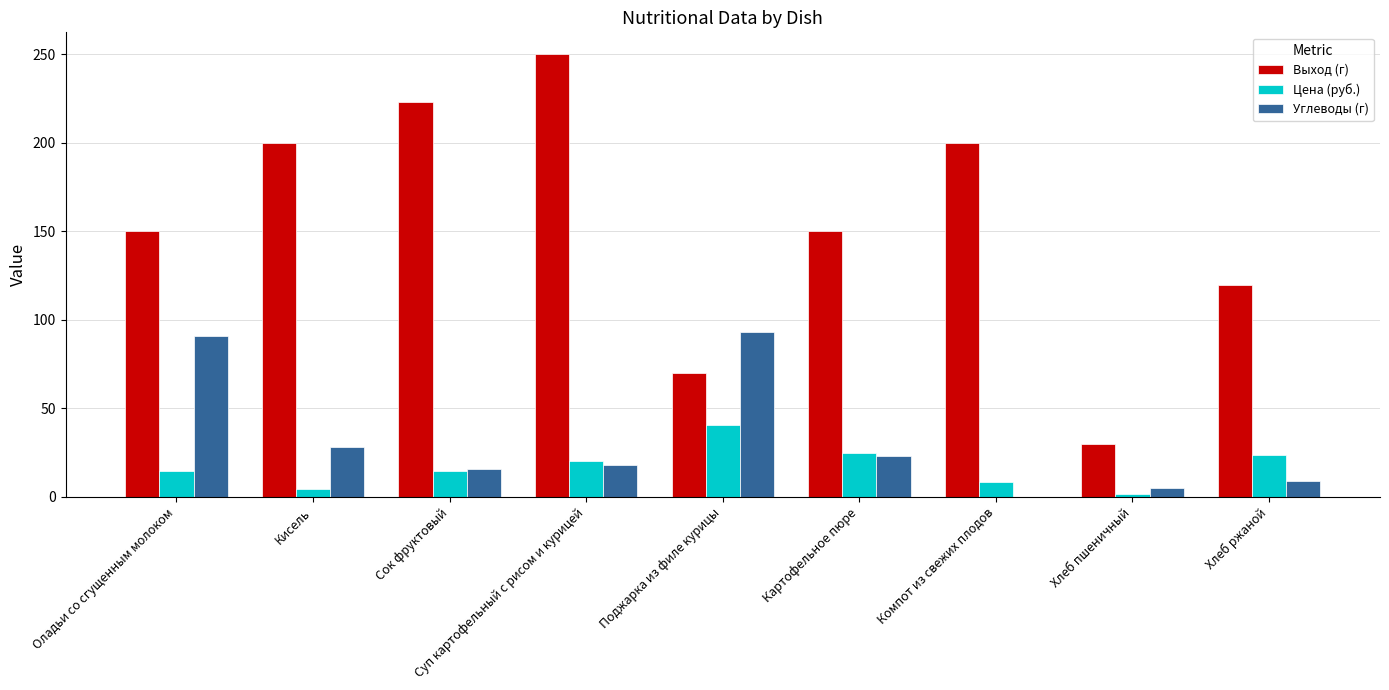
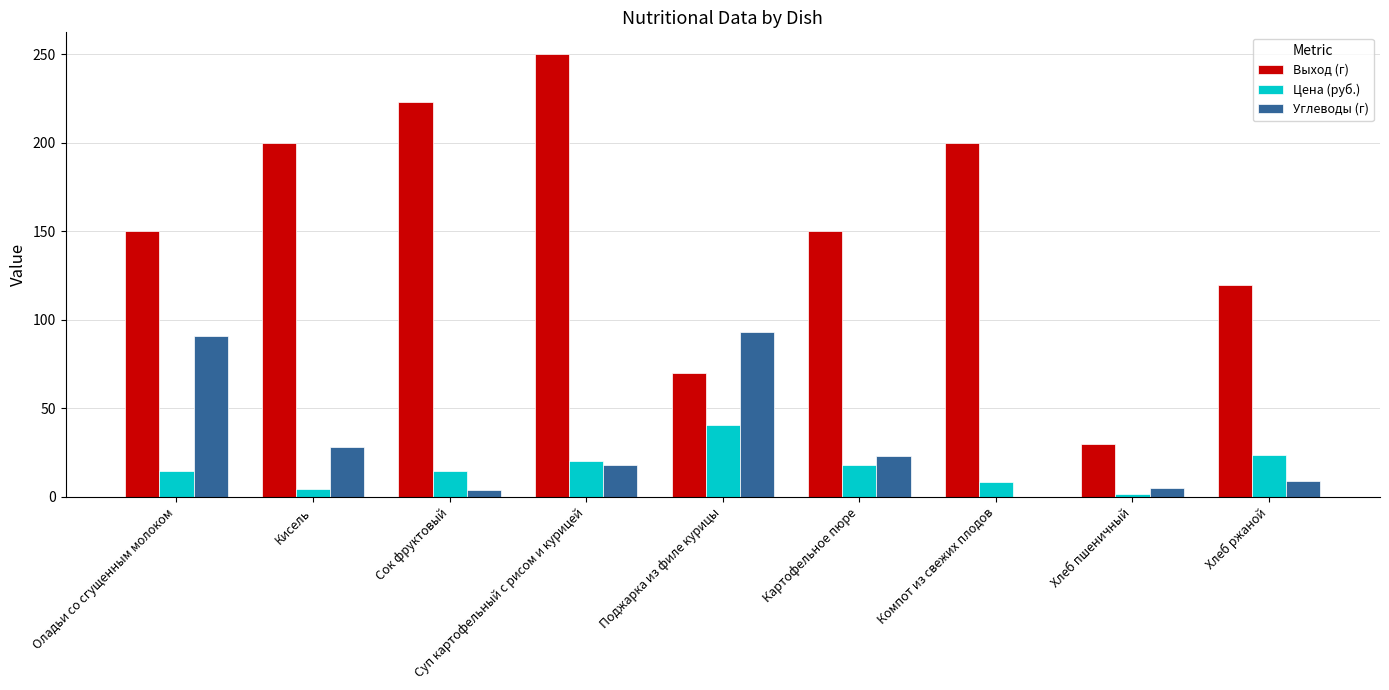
Углеводы (г), Сок фруктовый: 16 -> 4
Цена (руб.), Картофельное пюре: 25 -> 18
